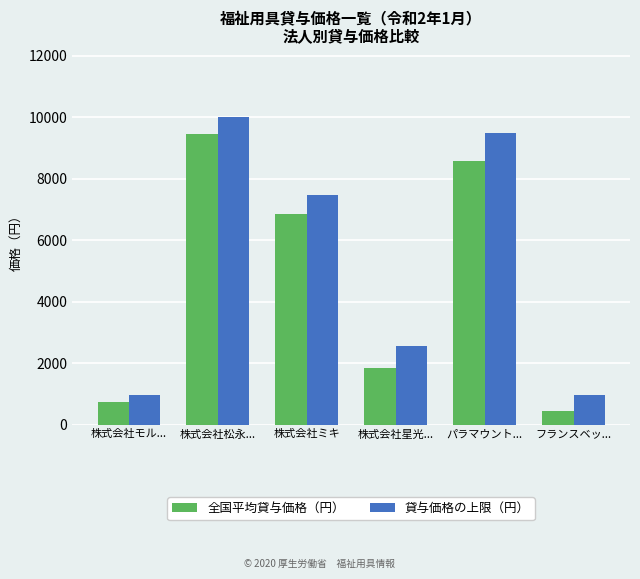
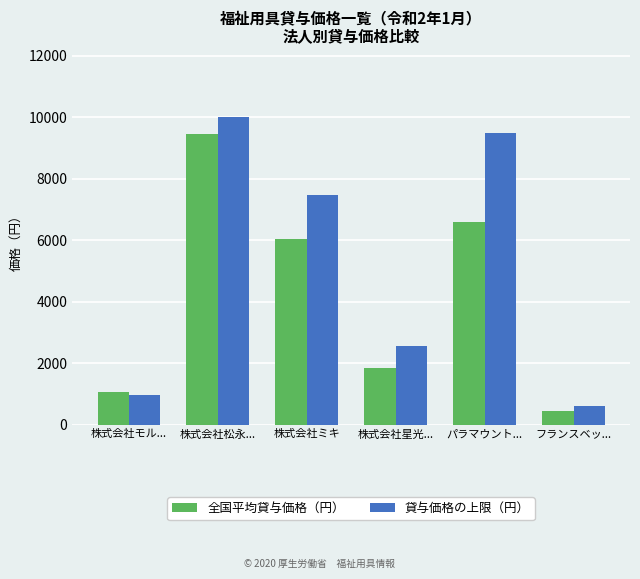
全国平均貸与価格（円）, 株式会社モル...: 700 -> 1100
全国平均貸与価格（円）, 株式会社ミキ: 6900 -> 6000
全国平均貸与価格（円）, パラマウント...: 8600 -> 6600
貸与価格の上限（円）, フランスベッ...: 1000 -> 600
